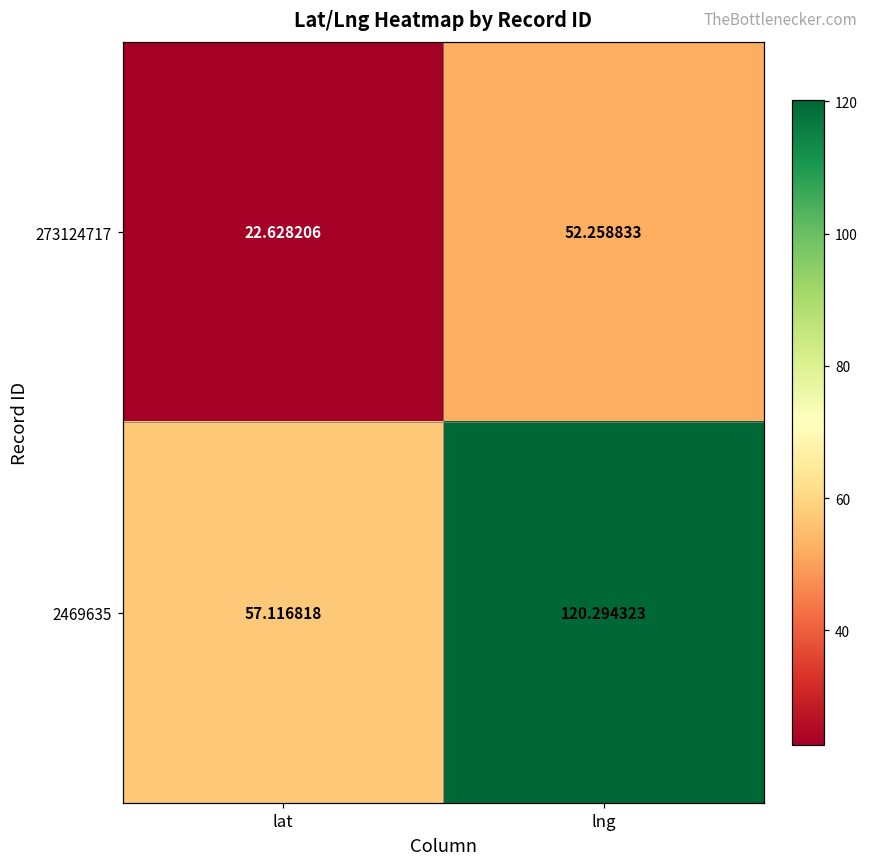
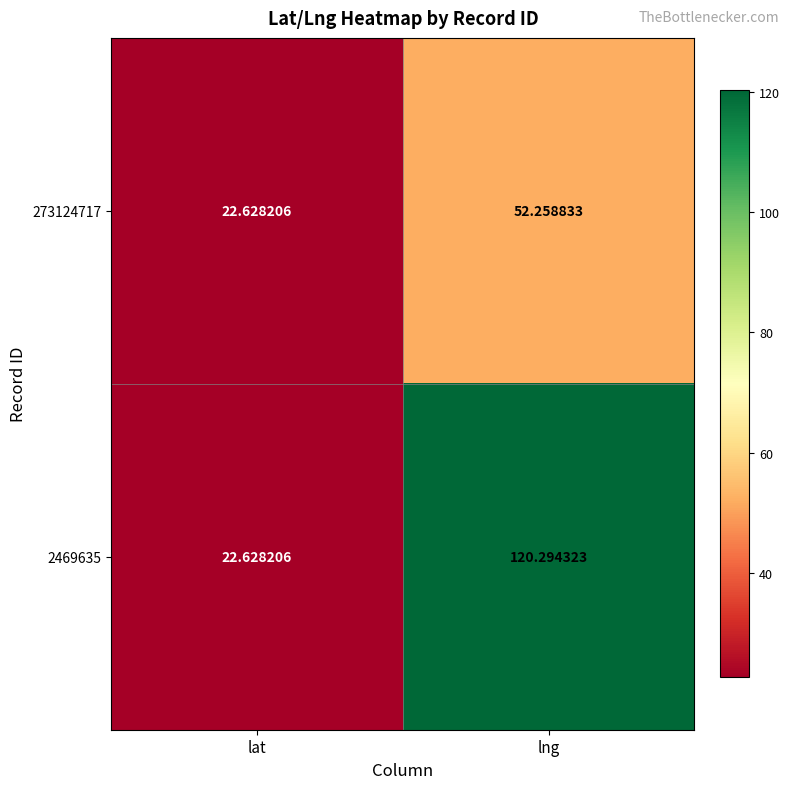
2469635, lat: 57.116818 -> 22.628206
